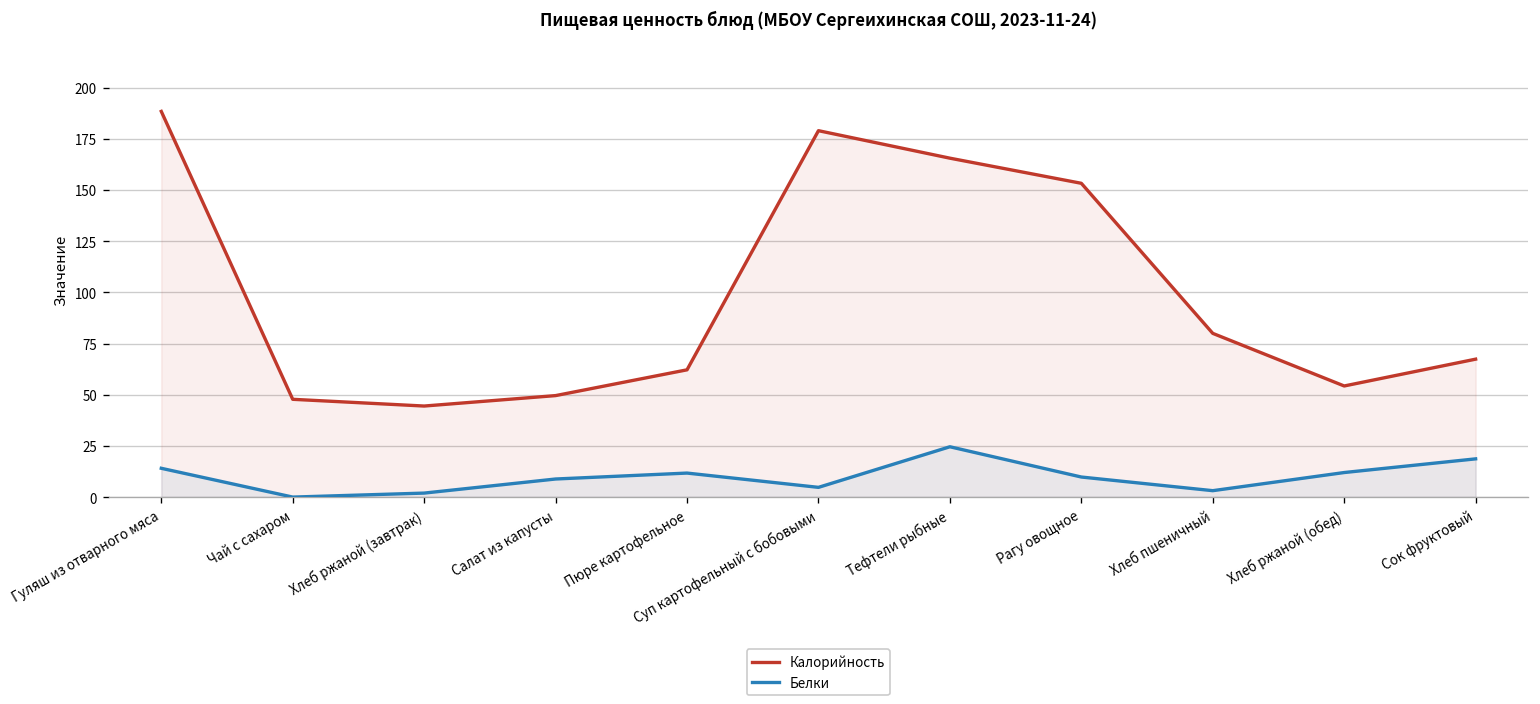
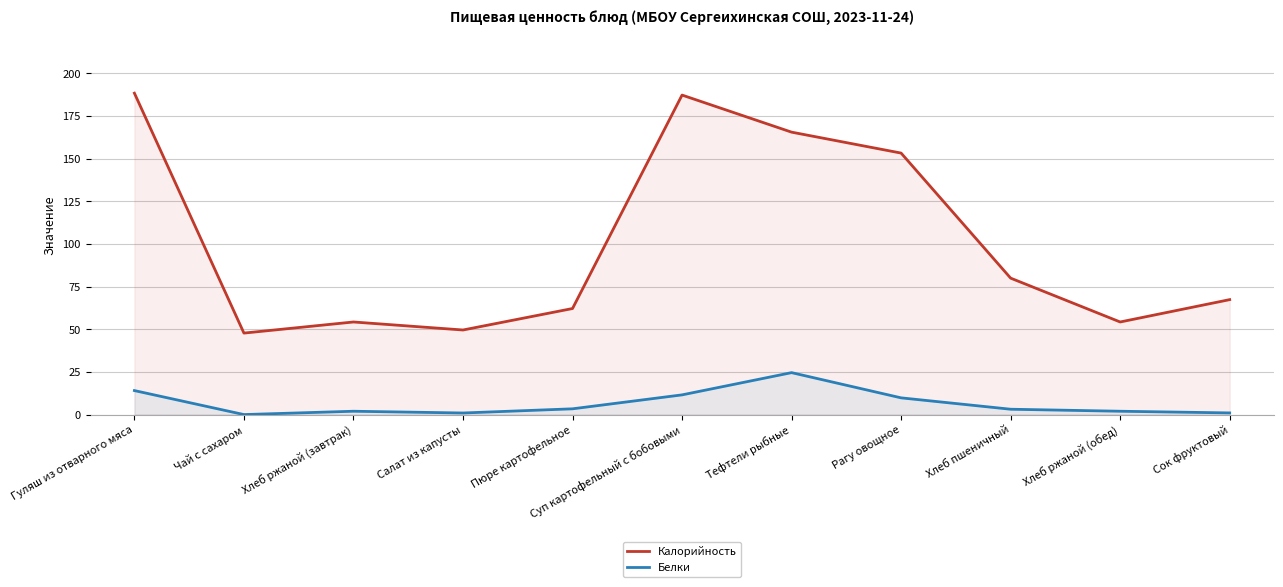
Калорийность, Хлеб ржаной (завтрак): 45 -> 54
Белки, Салат из капусты: 9 -> 1
Белки, Пюре картофельное: 12 -> 3
Калорийность, Суп картофельный с бобовыми: 179 -> 187
Белки, Суп картофельный с бобовыми: 5 -> 12
Белки, Хлеб ржаной (обед): 12 -> 2
Белки, Сок фруктовый: 19 -> 1
